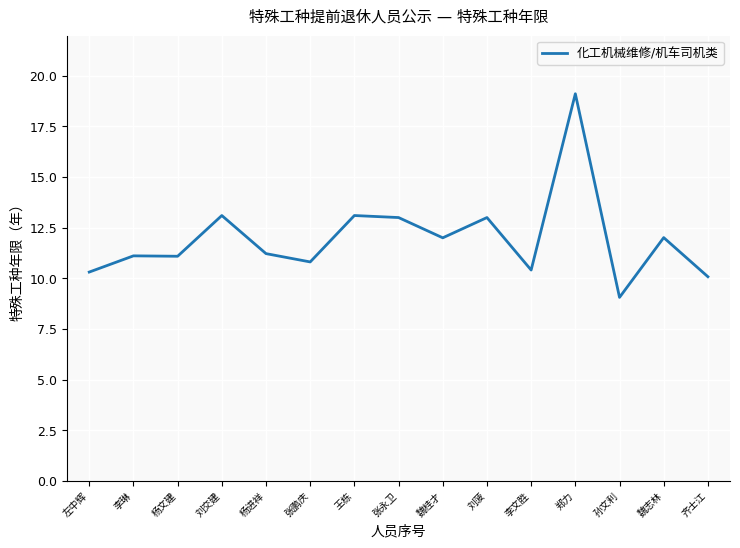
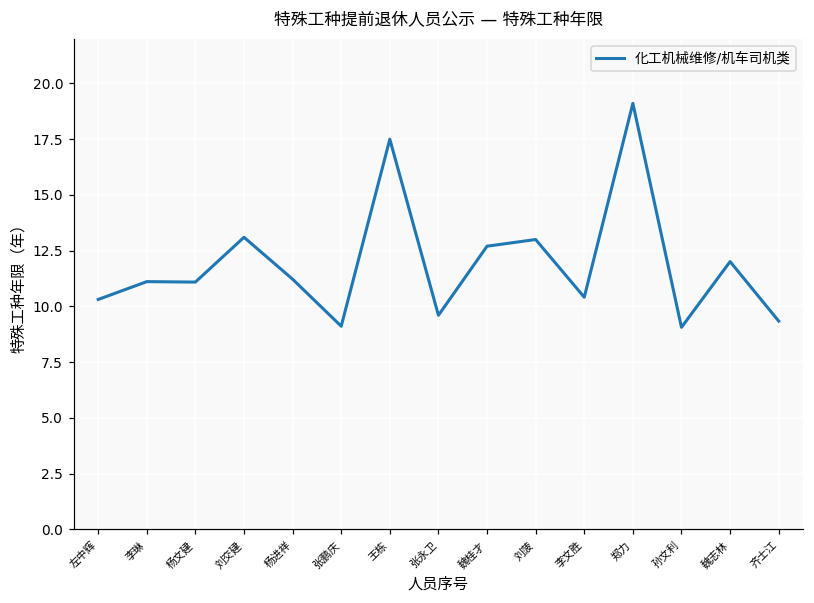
张鹏庆: 10.8 -> 9.1
王栋: 13.1 -> 17.5
张永卫: 13.0 -> 9.6
魏桂才: 12.0 -> 12.7
齐士江: 10.1 -> 9.3
